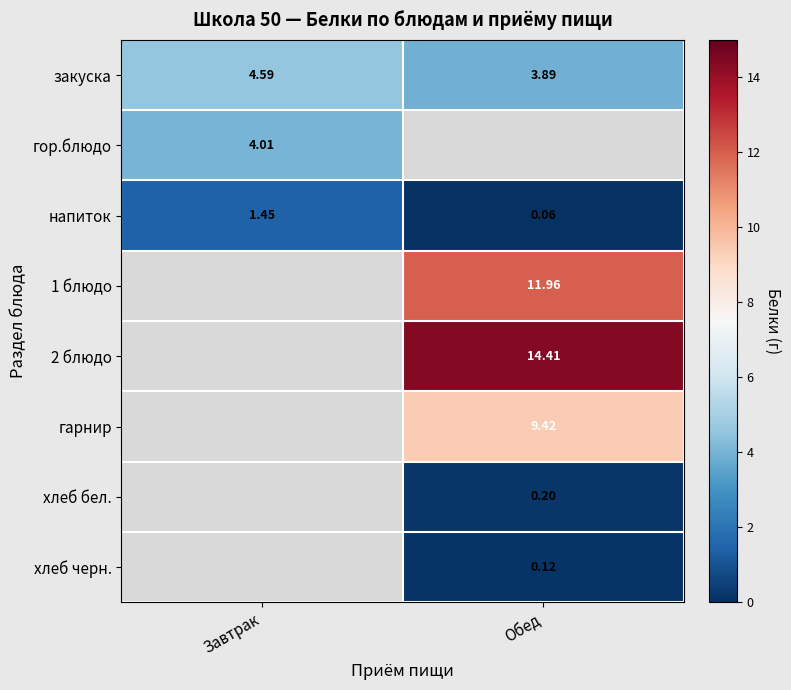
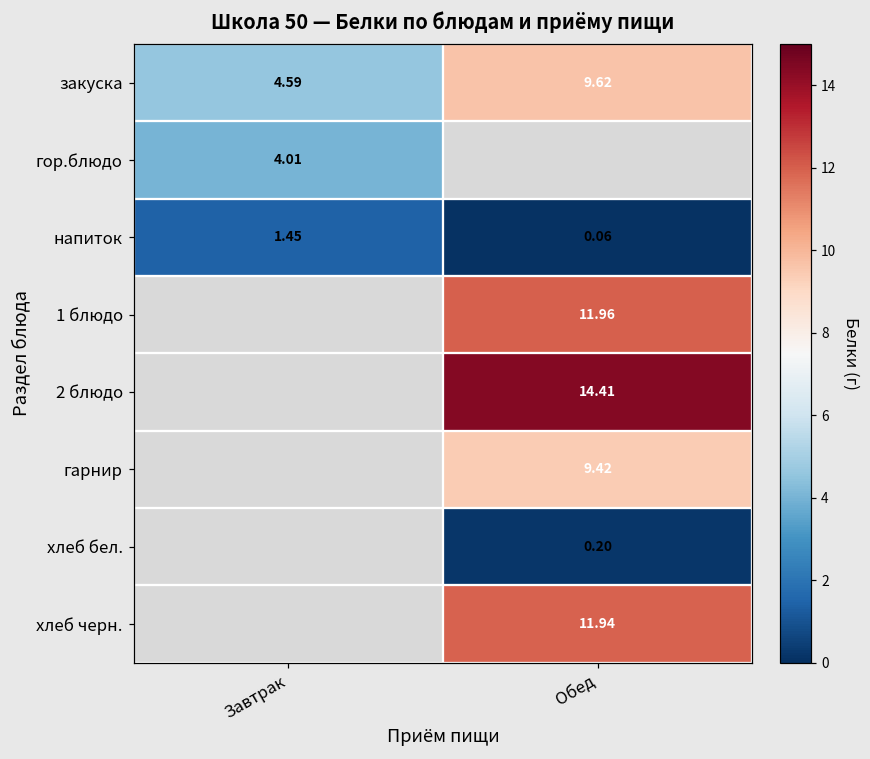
закуска, Обед: 3.89 -> 9.62
хлеб черн., Обед: 0.12 -> 11.94
